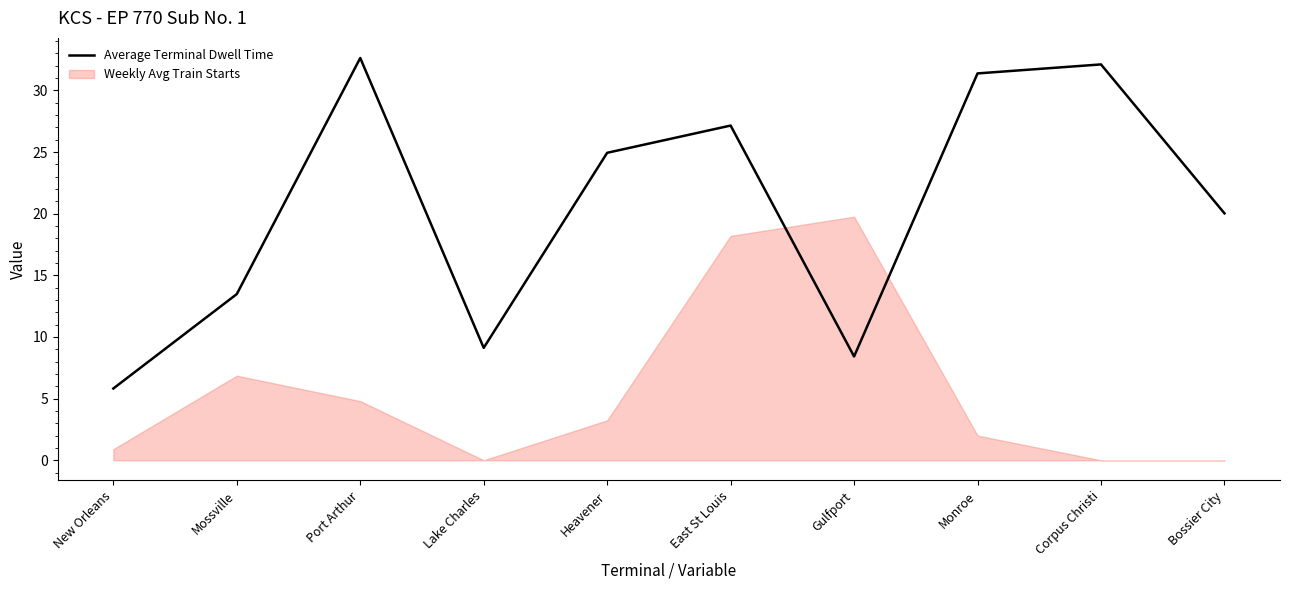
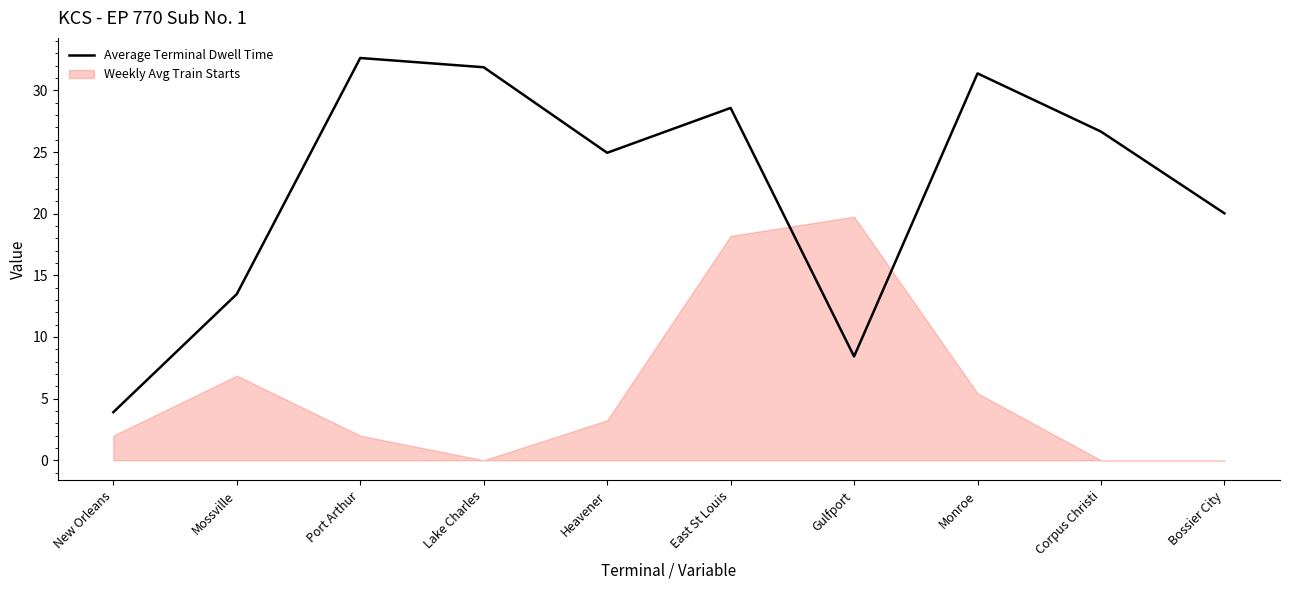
Average Terminal Dwell Time, New Orleans: 5.8 -> 3.9
Weekly Avg Train Starts, New Orleans: 0.9 -> 2.0
Weekly Avg Train Starts, Port Arthur: 4.8 -> 2.0
Average Terminal Dwell Time, Lake Charles: 9.1 -> 31.9
Average Terminal Dwell Time, East St Louis: 27.2 -> 28.6
Weekly Avg Train Starts, Monroe: 2.0 -> 5.4
Average Terminal Dwell Time, Corpus Christi: 32.1 -> 26.7
